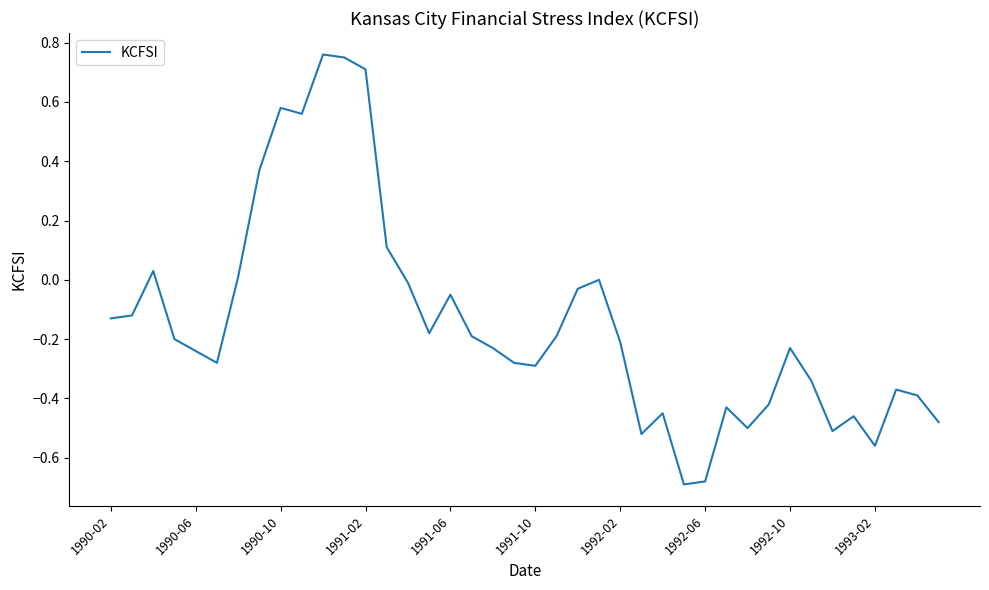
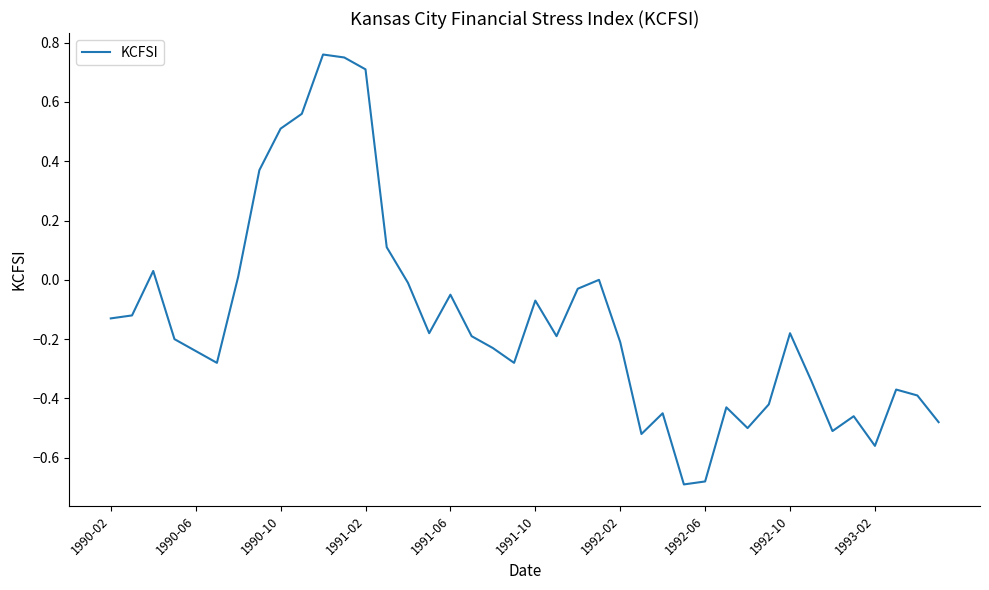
1990-10: 0.58 -> 0.51
1991-10: -0.29 -> -0.07
1992-10: -0.23 -> -0.18
